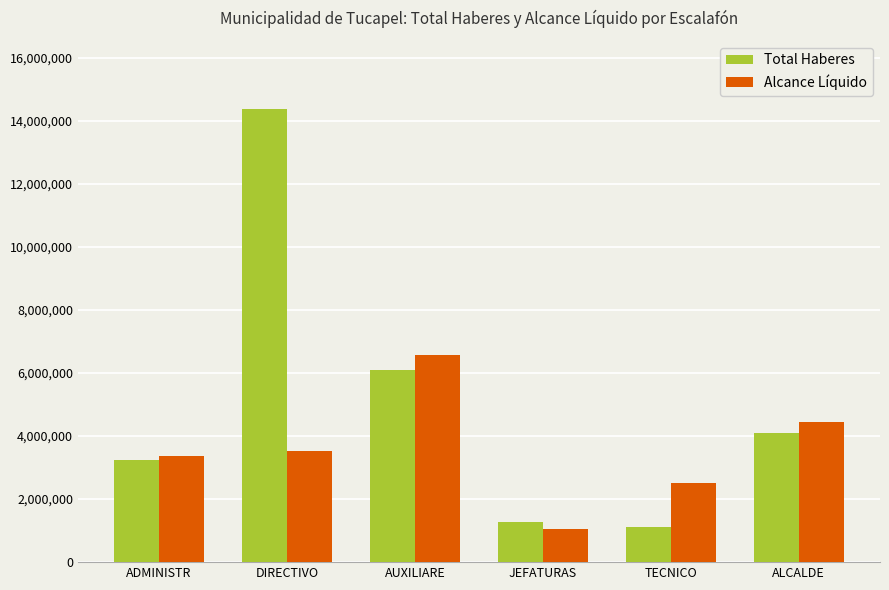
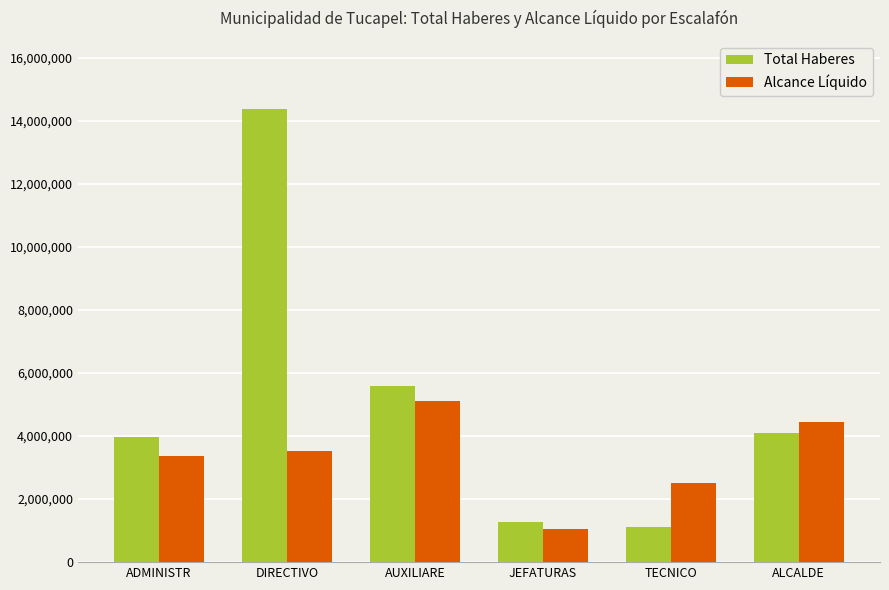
Total Haberes, ADMINISTR: 3,200,000 -> 4,000,000
Total Haberes, AUXILIARE: 6,100,000 -> 5,600,000
Alcance Líquido, AUXILIARE: 6,600,000 -> 5,100,000
